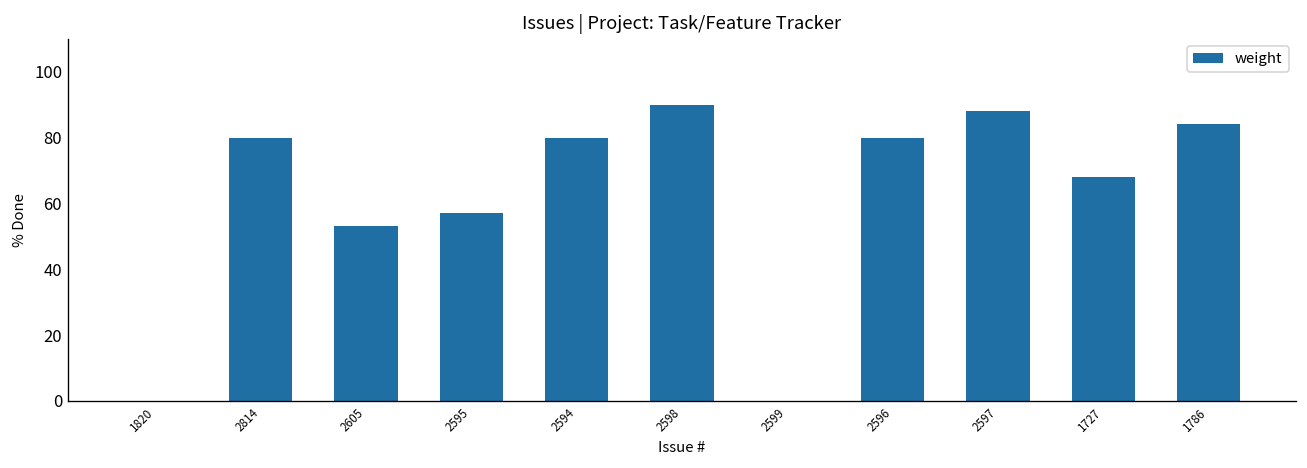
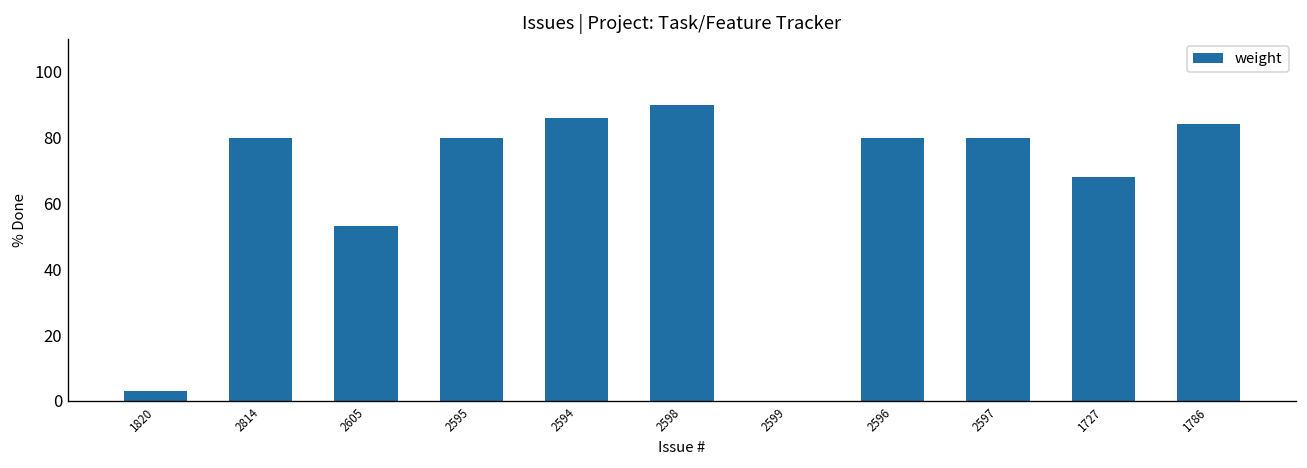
1820: 0 -> 3
2595: 57 -> 80
2594: 80 -> 86
2597: 88 -> 80
